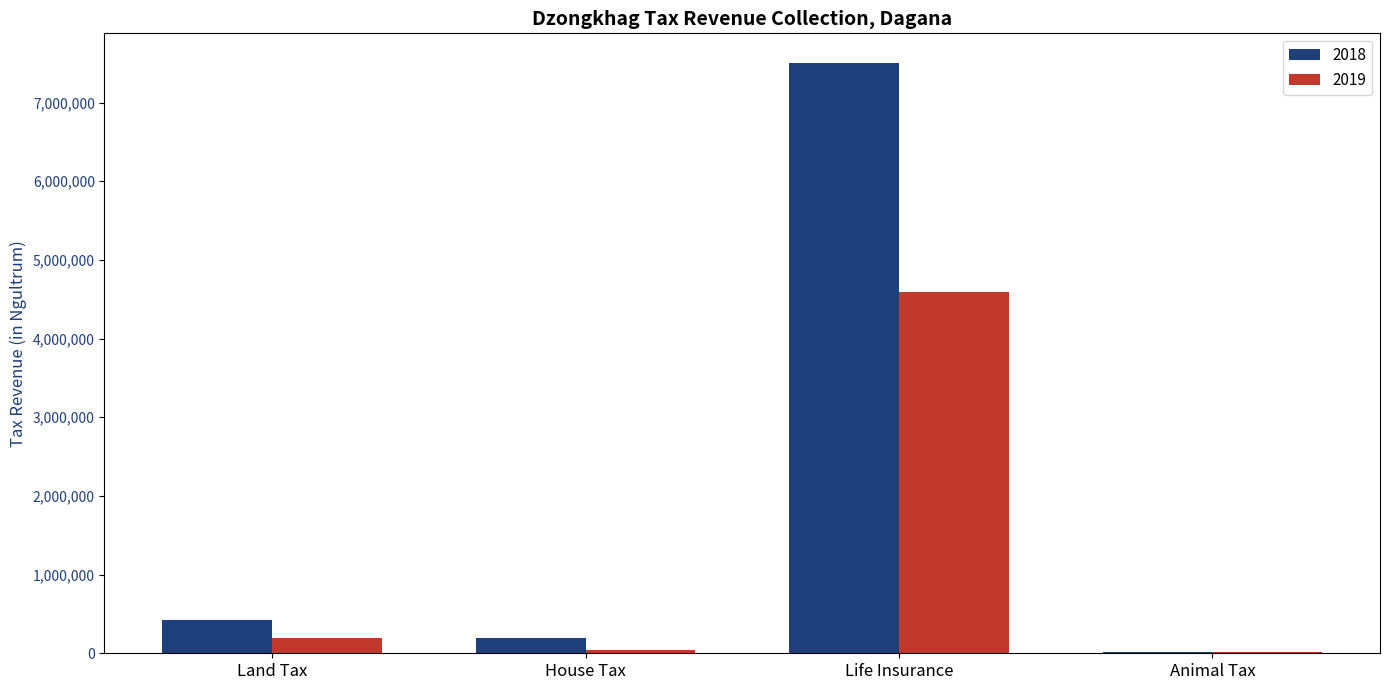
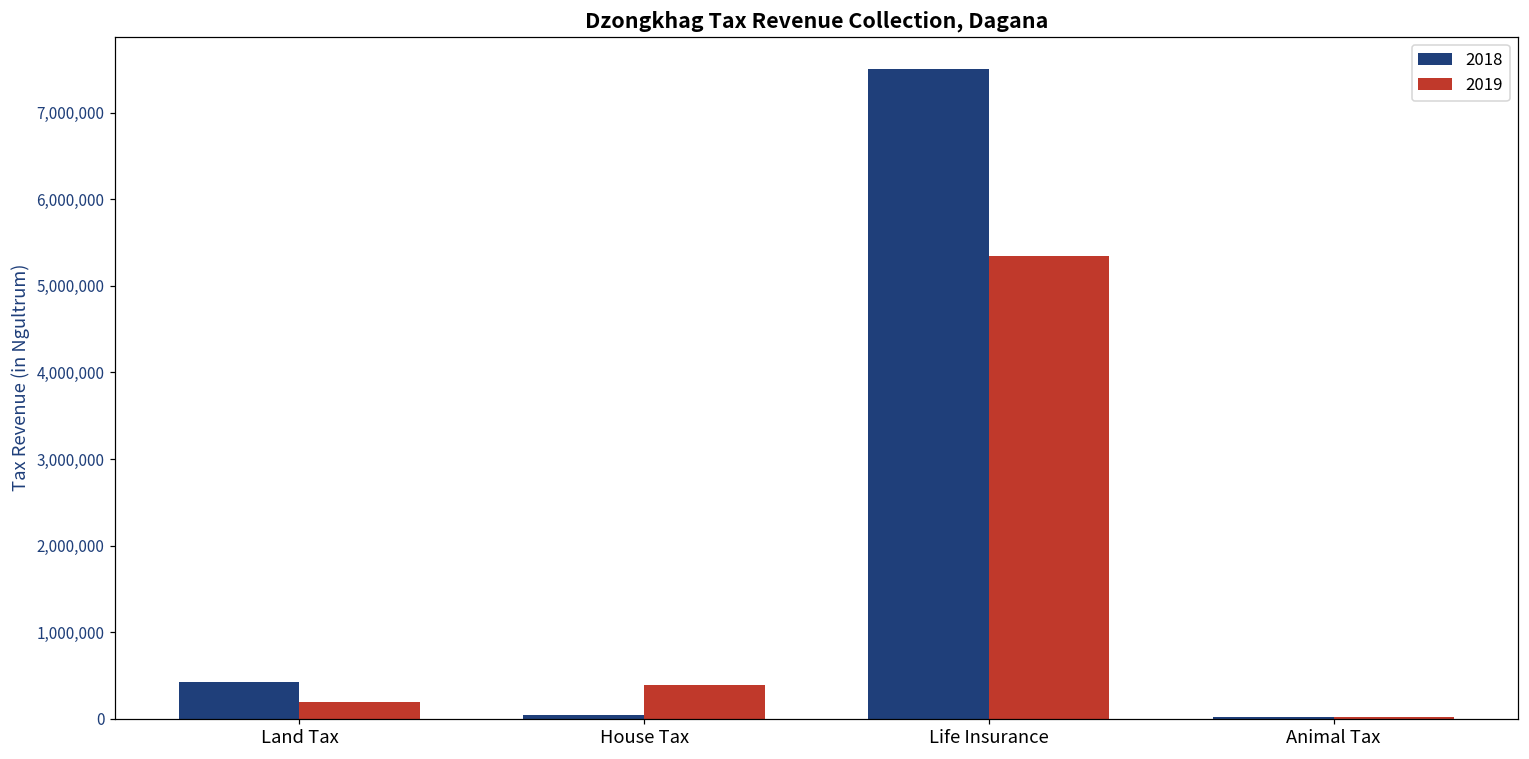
2018, House Tax: 200,000 -> 0
2019, House Tax: 0 -> 400,000
2019, Life Insurance: 4,600,000 -> 5,300,000
